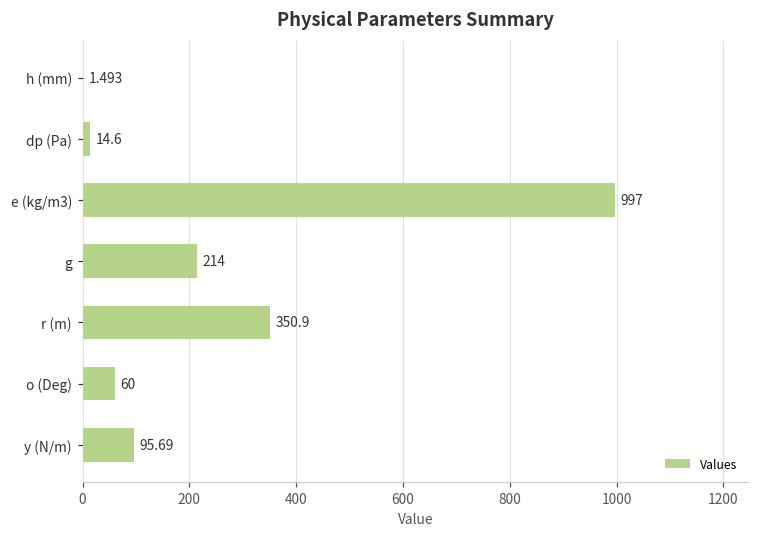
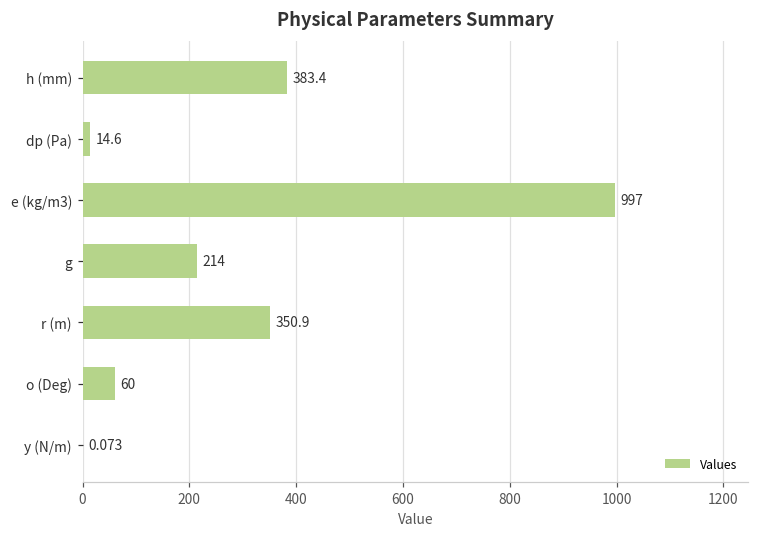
h (mm): 1.493 -> 383.4
y (N/m): 95.69 -> 0.073
